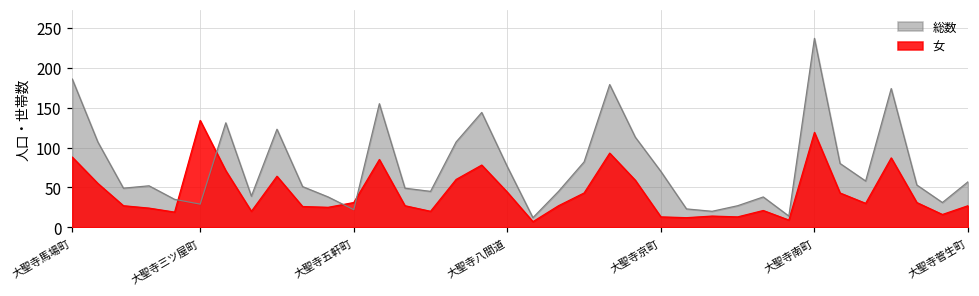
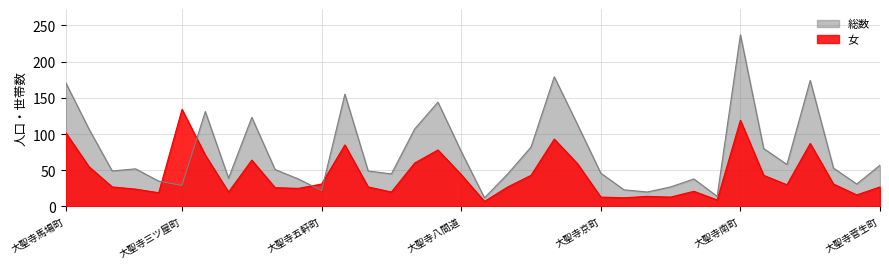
総数, 大聖寺馬場町: 190 -> 170
女, 大聖寺馬場町: 90 -> 100
総数, 大聖寺京町: 70 -> 50
